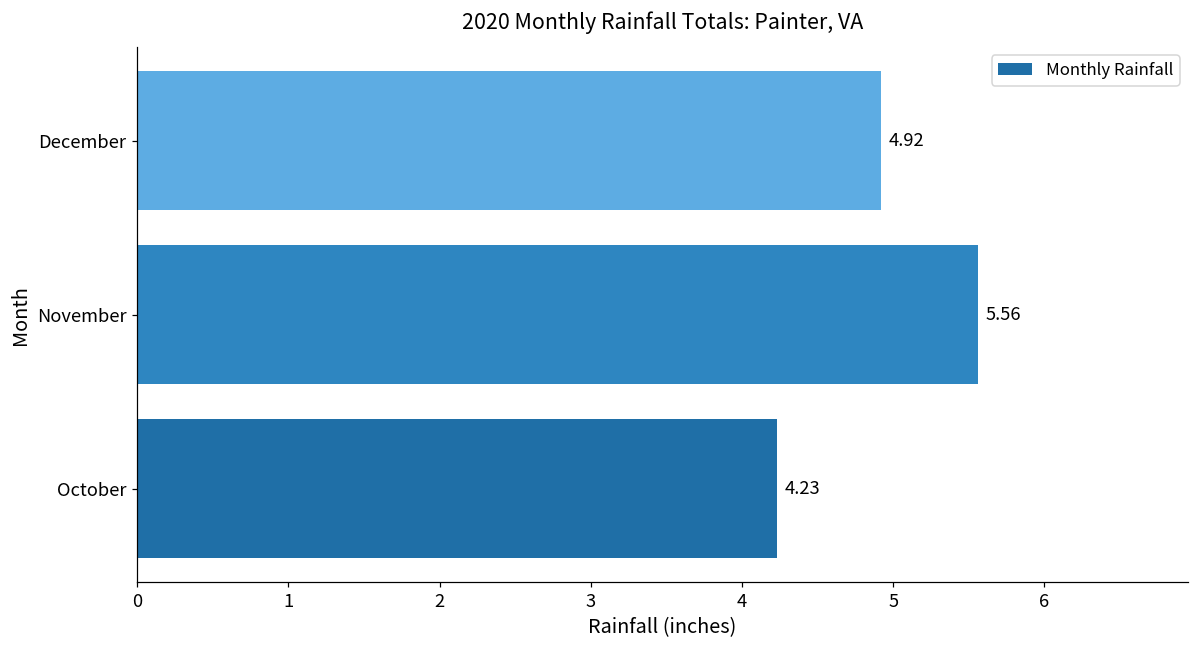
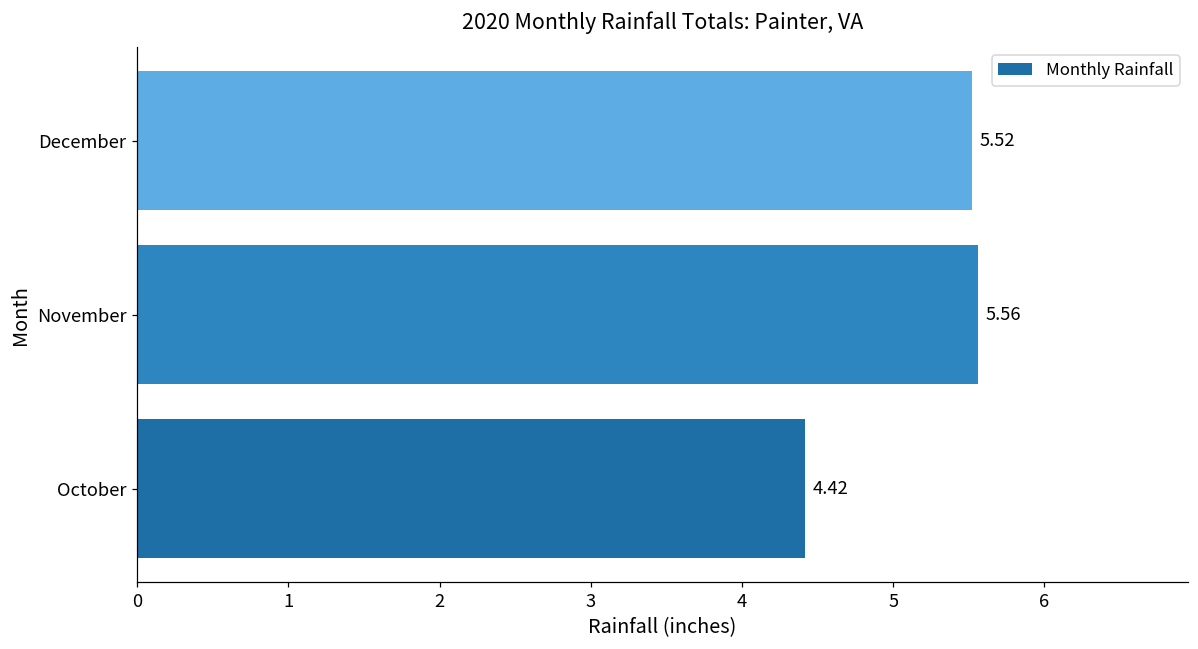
December: 4.92 -> 5.52
October: 4.23 -> 4.42
